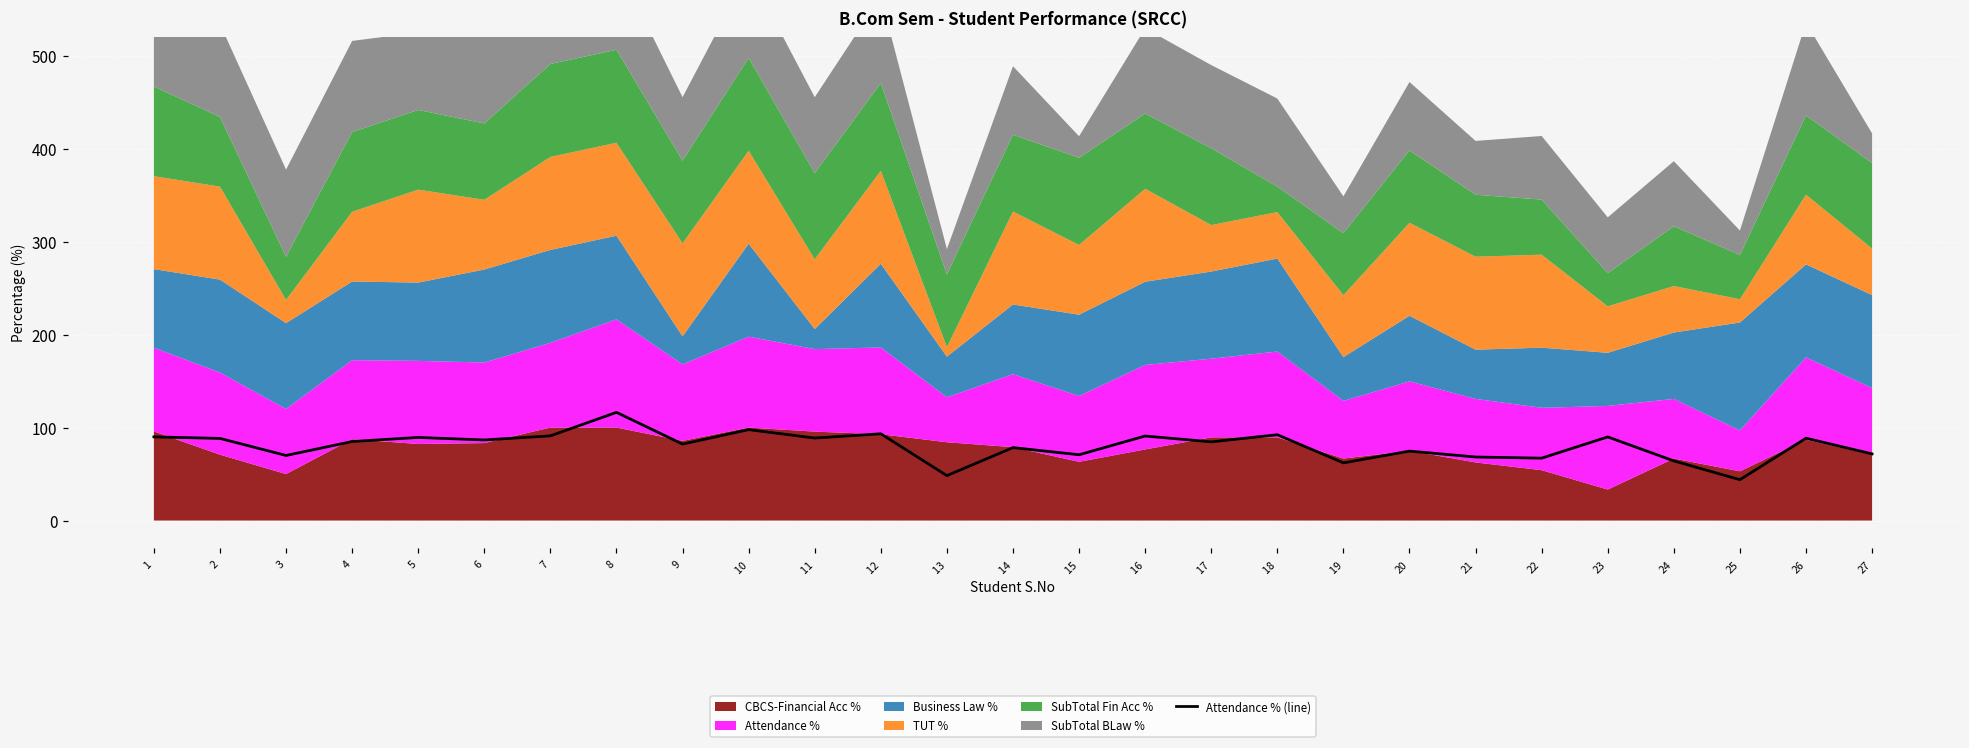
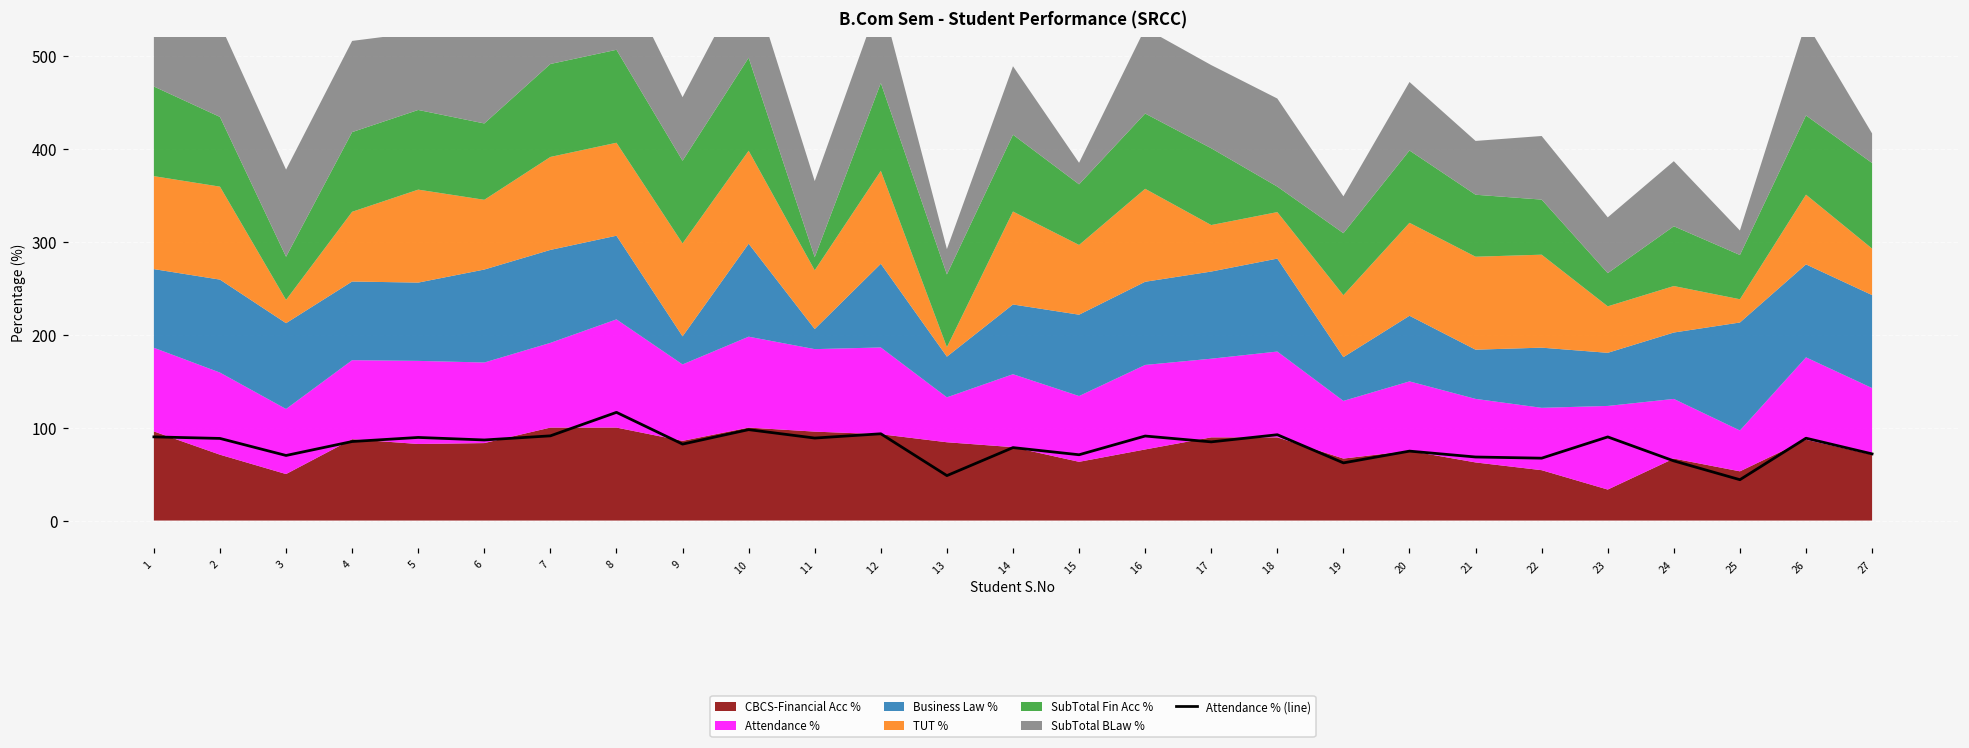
TUT %, 11: 80 -> 60
SubTotal Fin Acc %, 11: 90 -> 10
SubTotal Fin Acc %, 15: 90 -> 70
